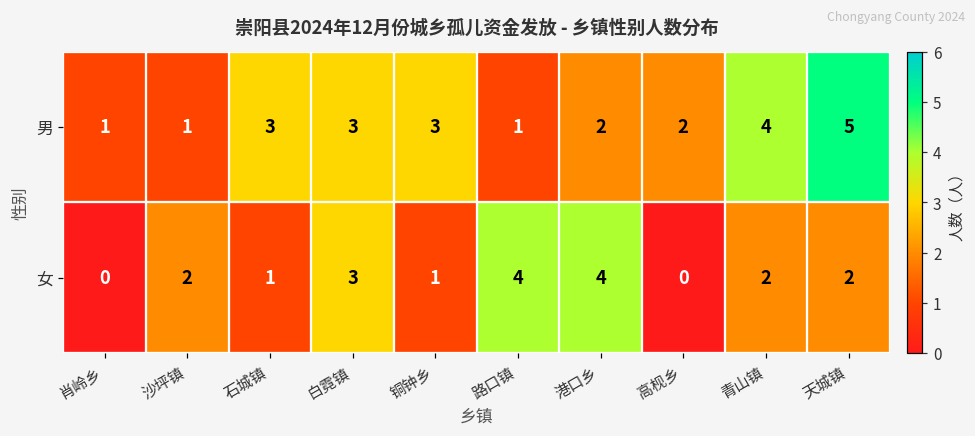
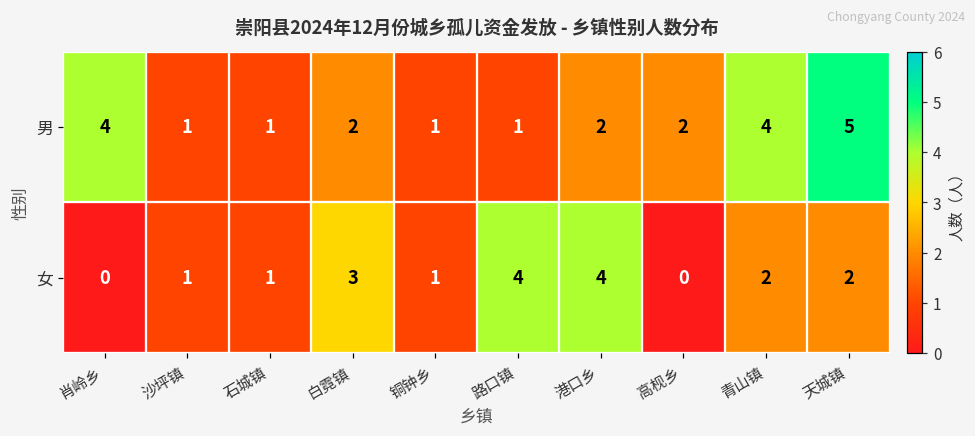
男, 肖岭乡: 1 -> 4
男, 石城镇: 3 -> 1
男, 白霓镇: 3 -> 2
男, 铜钟乡: 3 -> 1
女, 沙坪镇: 2 -> 1
